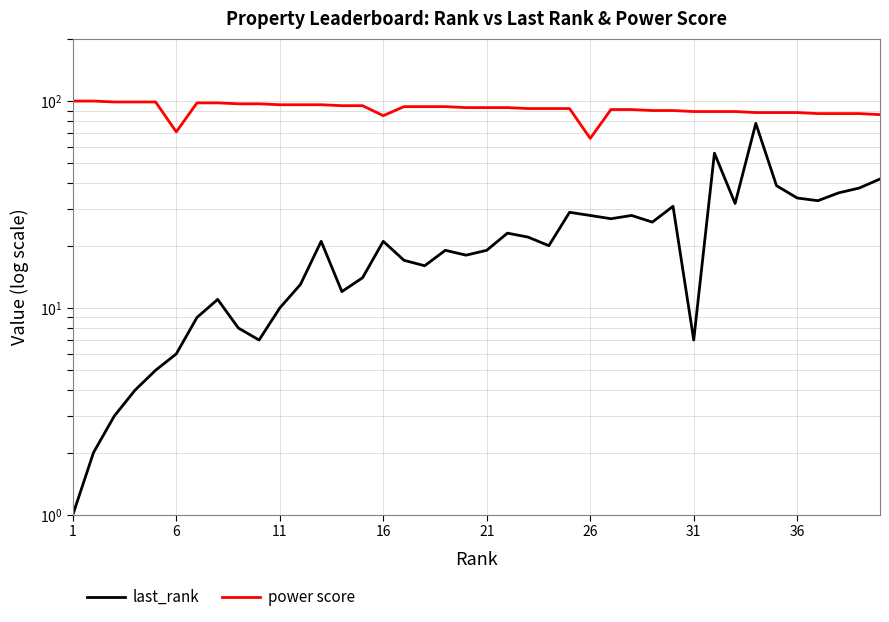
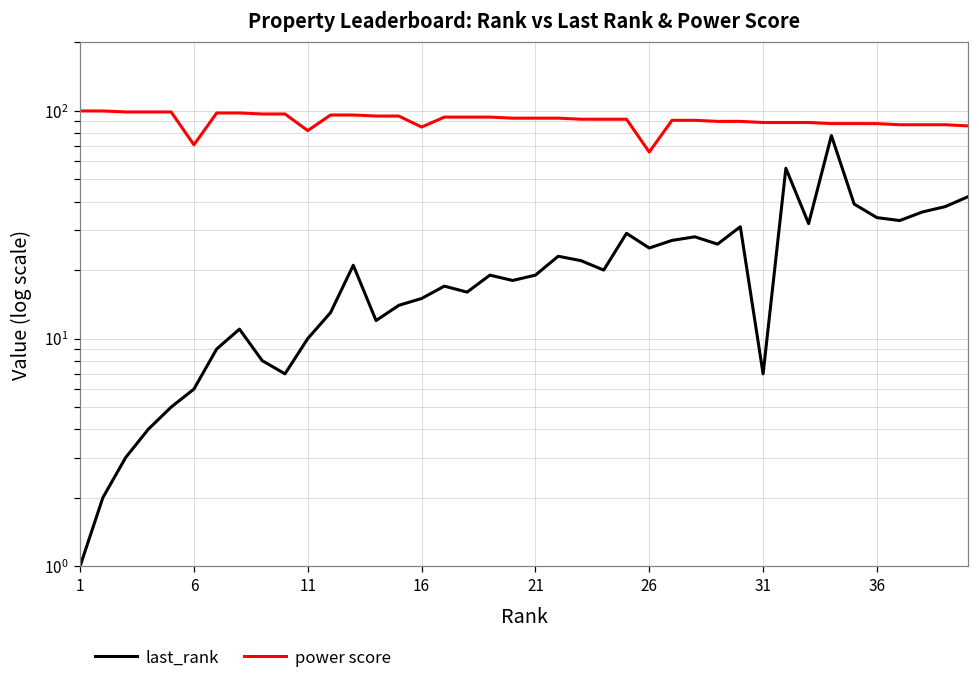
power score, 11: 100 -> 82
last_rank, 16: 21 -> 15
last_rank, 26: 28 -> 25
